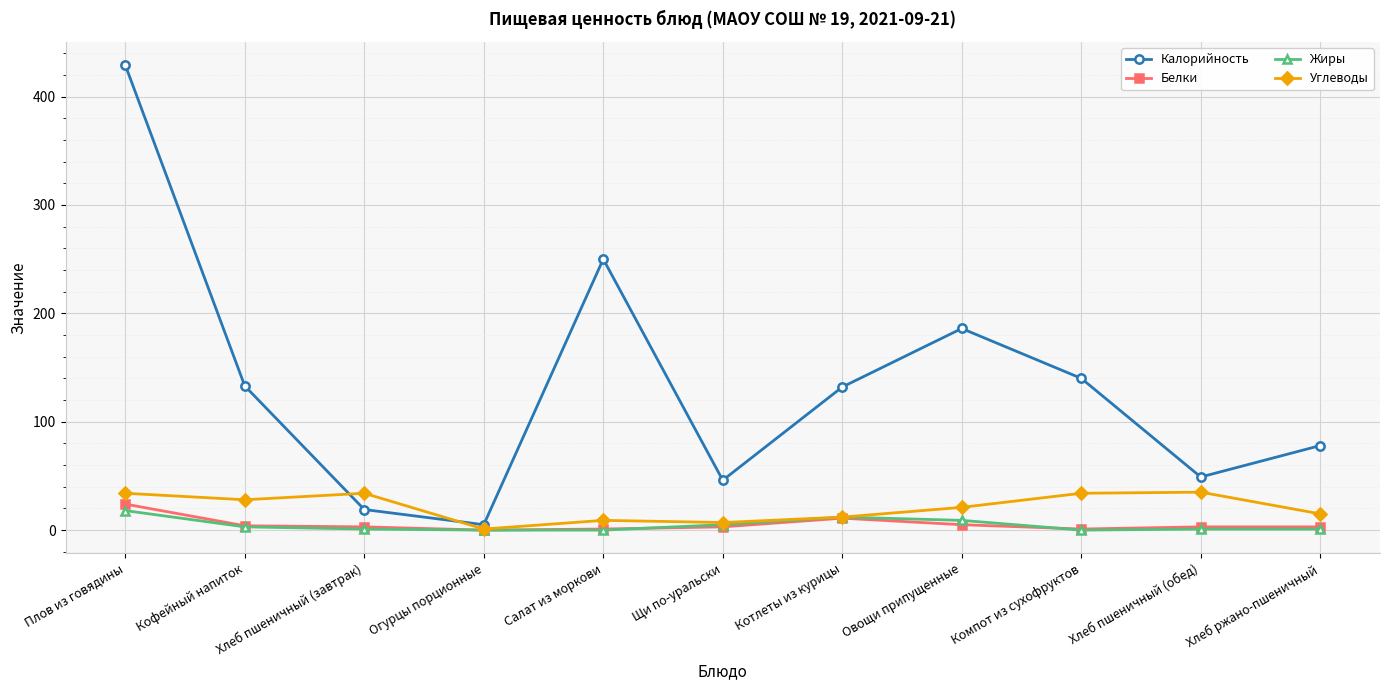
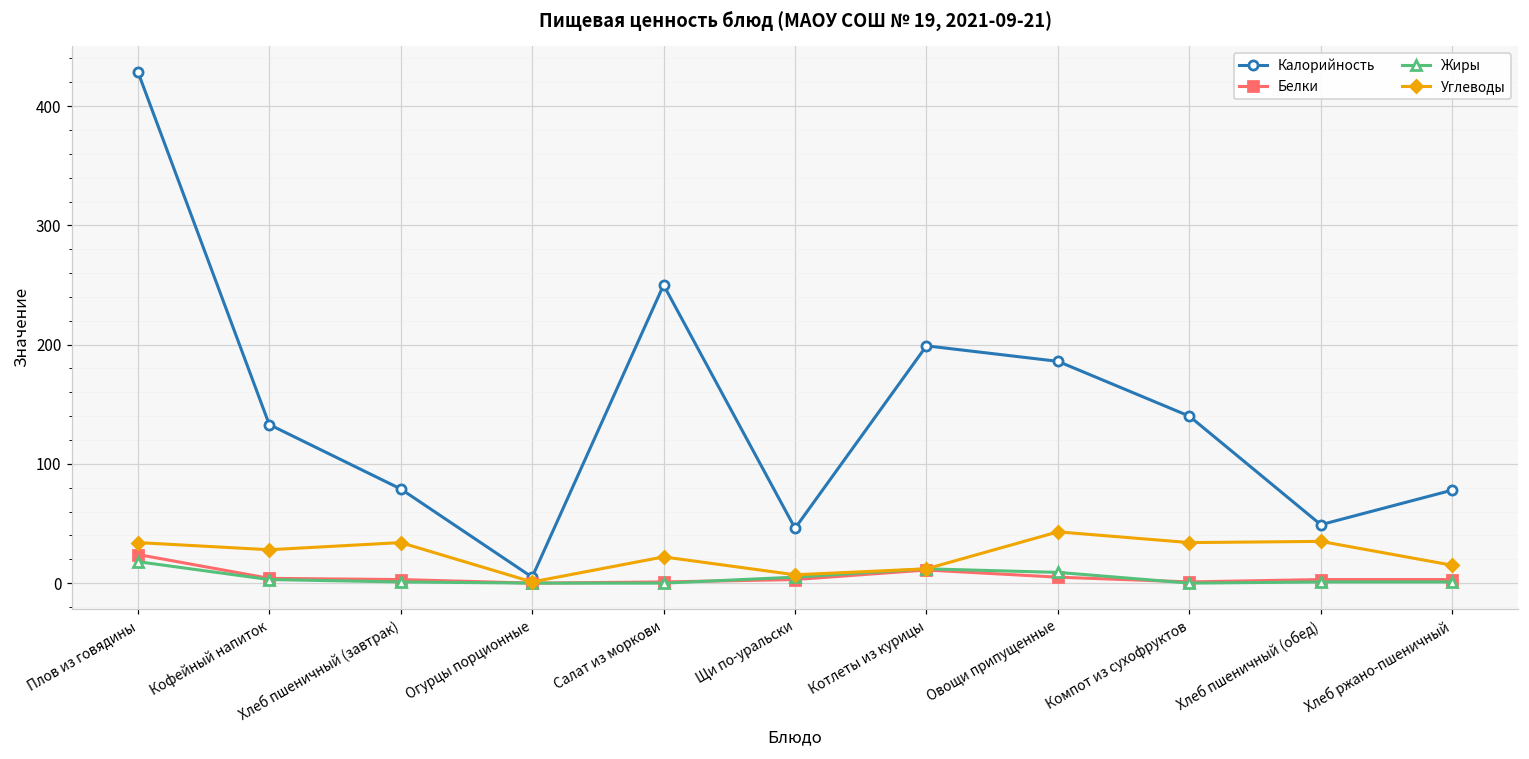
Калорийность, Хлеб пшеничный (завтрак): 19 -> 79
Углеводы, Салат из моркови: 9 -> 22
Калорийность, Котлеты из курицы: 132 -> 199
Углеводы, Овощи припущенные: 21 -> 43
